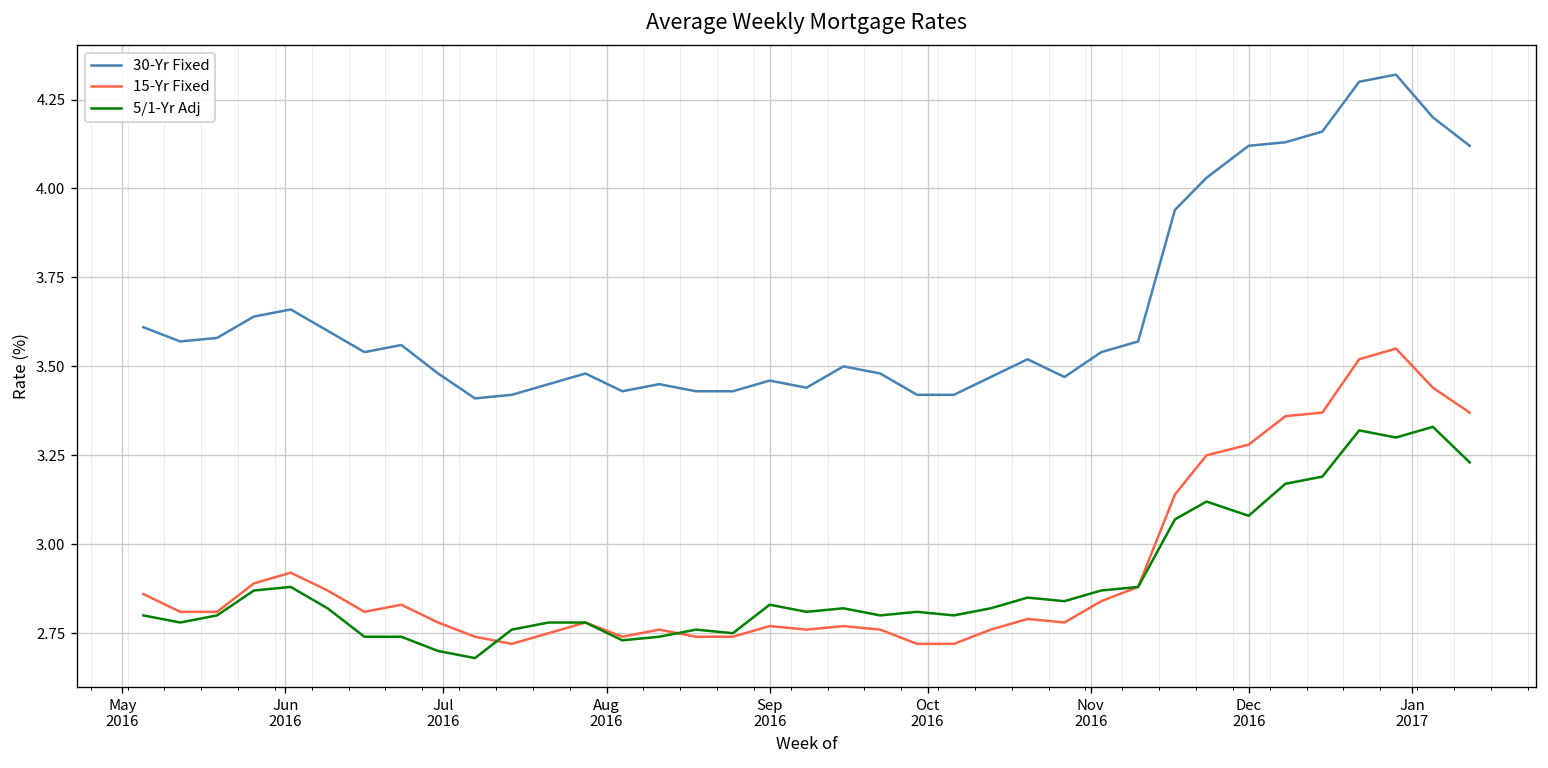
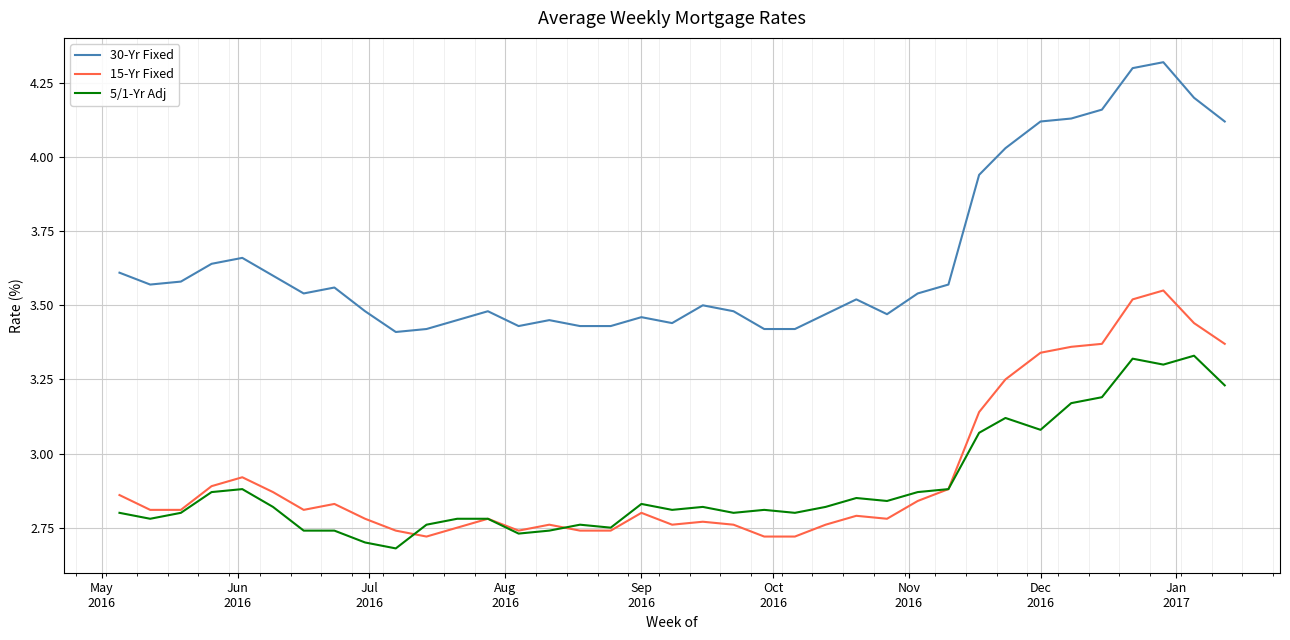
15-Yr Fixed, Sep 2016: 2.77 -> 2.80
15-Yr Fixed, Dec 2016: 3.28 -> 3.34
